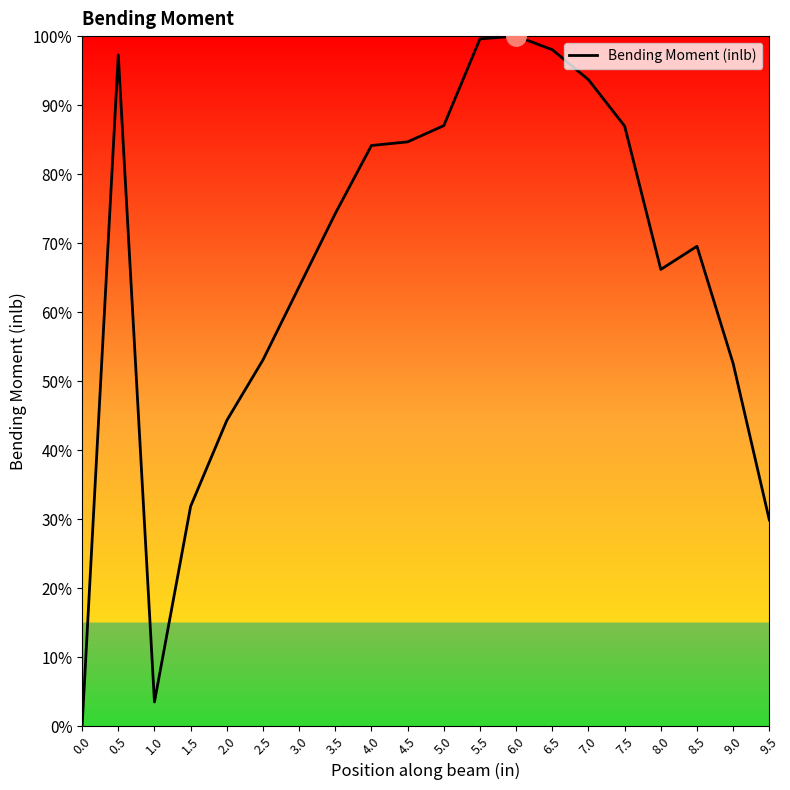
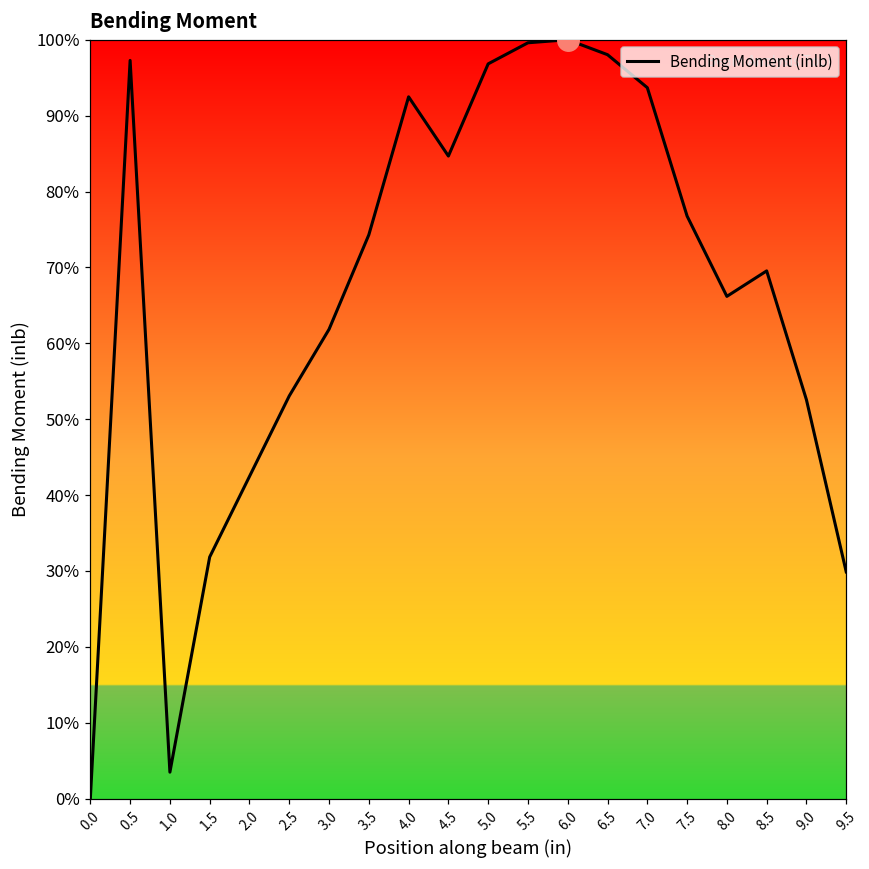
Bending Moment (inlb), 2.0: 44% -> 42%
Bending Moment (inlb), 3.0: 64% -> 62%
Bending Moment (inlb), 4.0: 84% -> 92%
Bending Moment (inlb), 5.0: 87% -> 97%
Bending Moment (inlb), 7.5: 87% -> 77%
